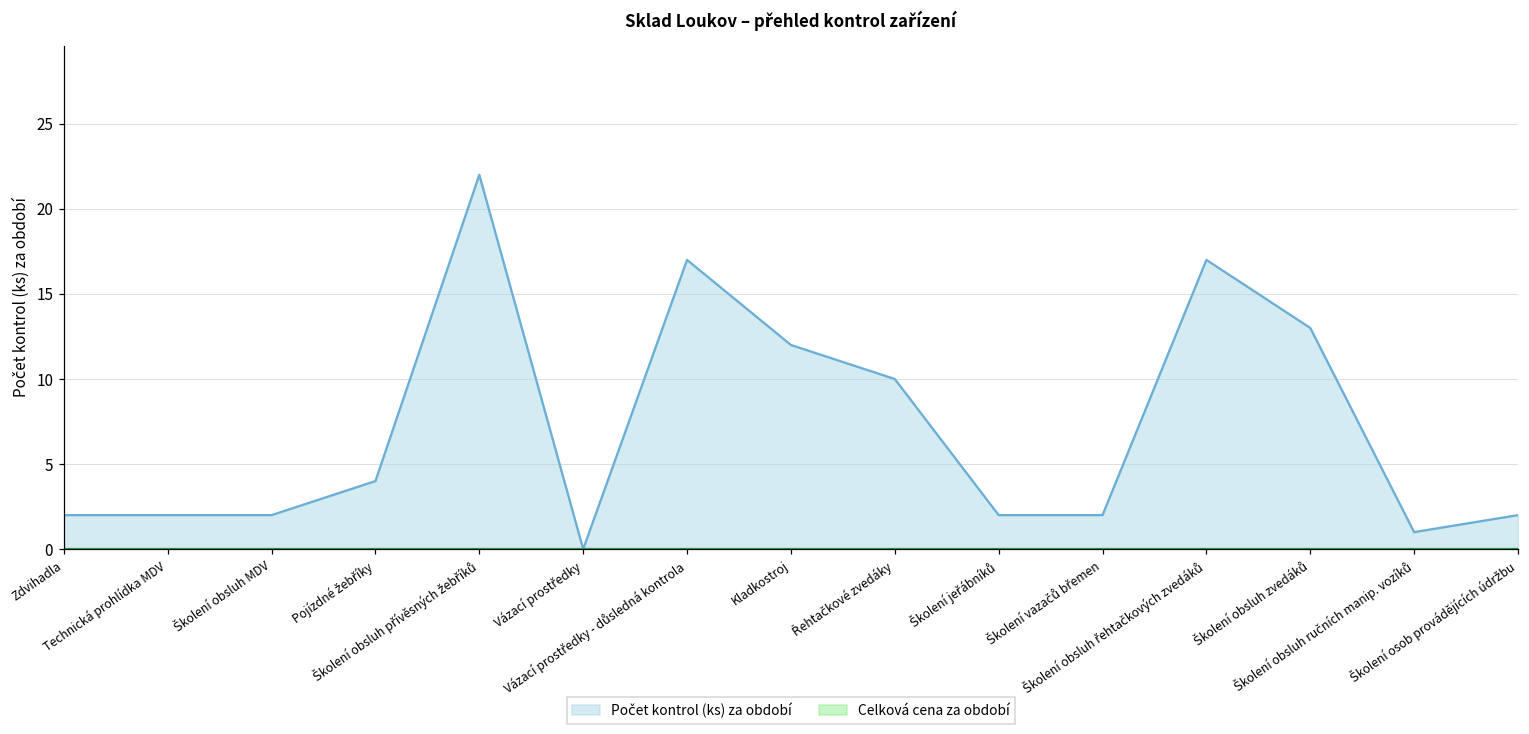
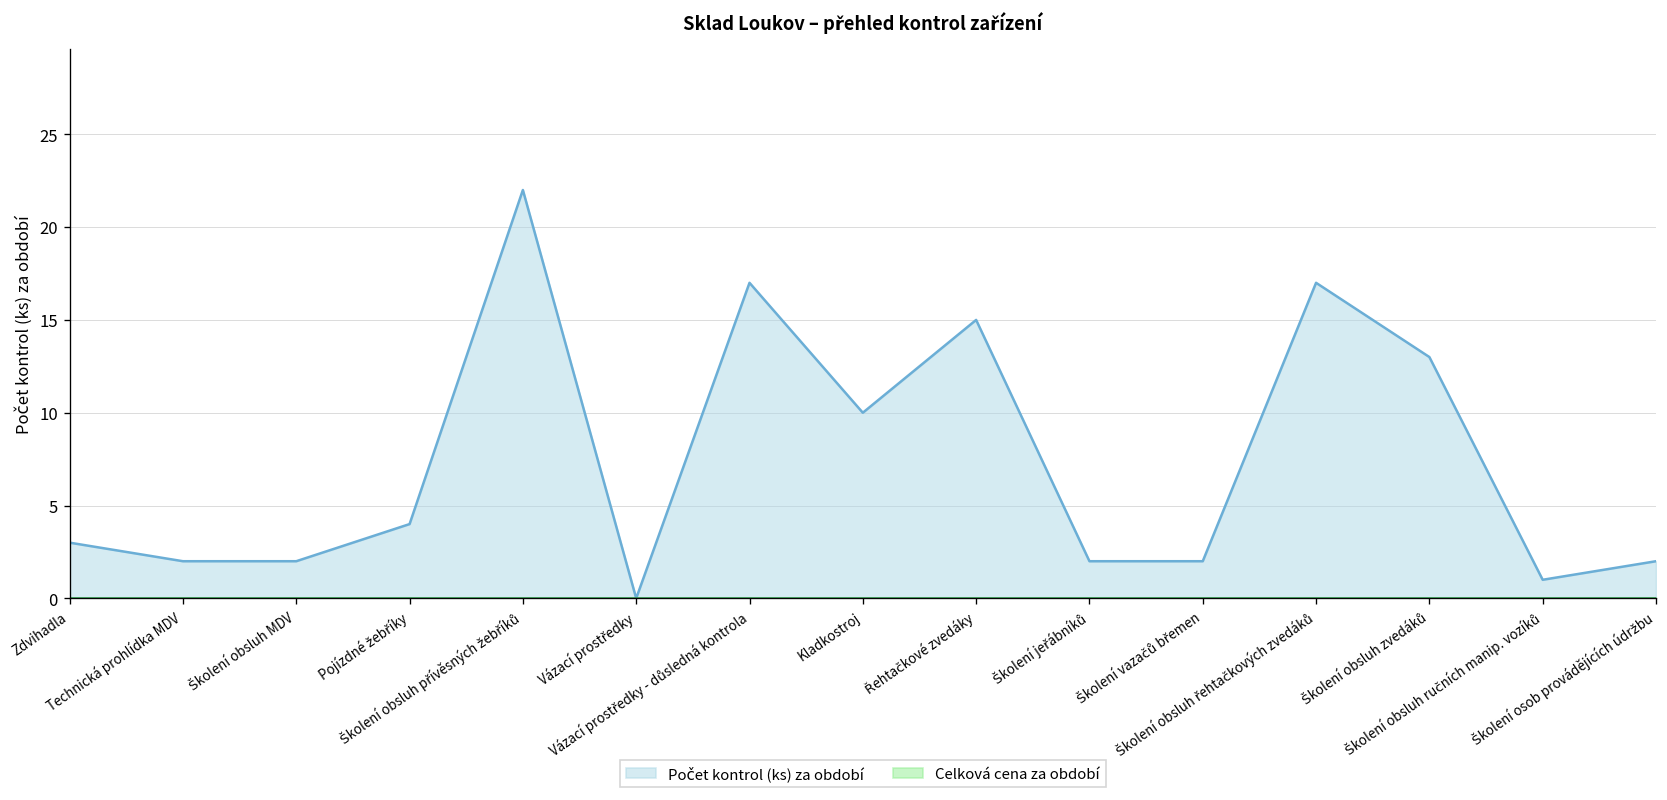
Počet kontrol (ks) za období, Zdvihadla: 2 -> 3
Počet kontrol (ks) za období, Kladkostroj: 12 -> 10
Počet kontrol (ks) za období, Řehtačkové zvedáky: 10 -> 15
